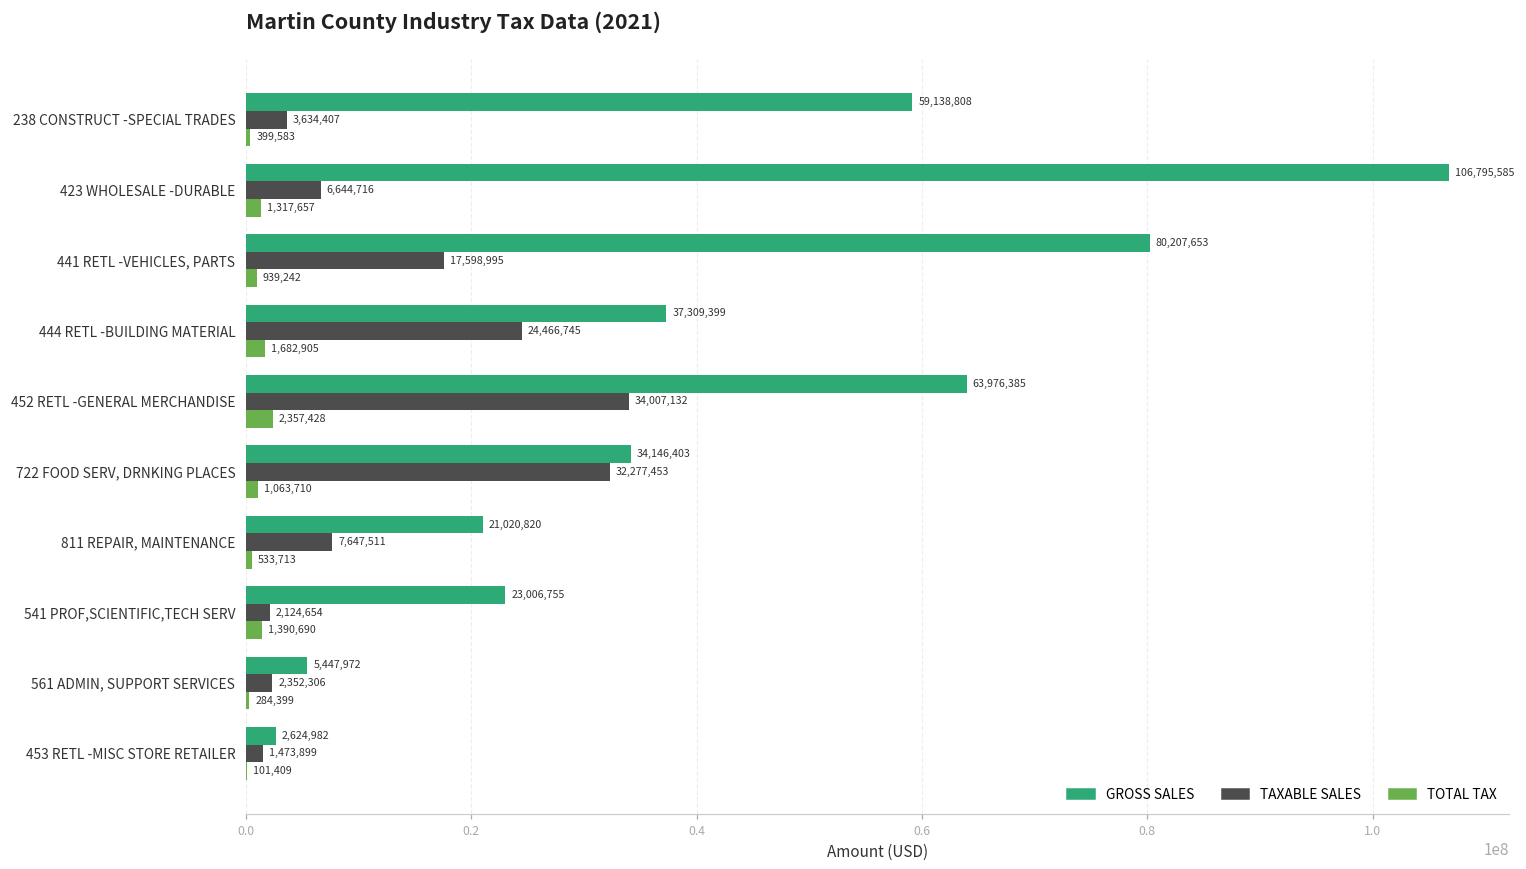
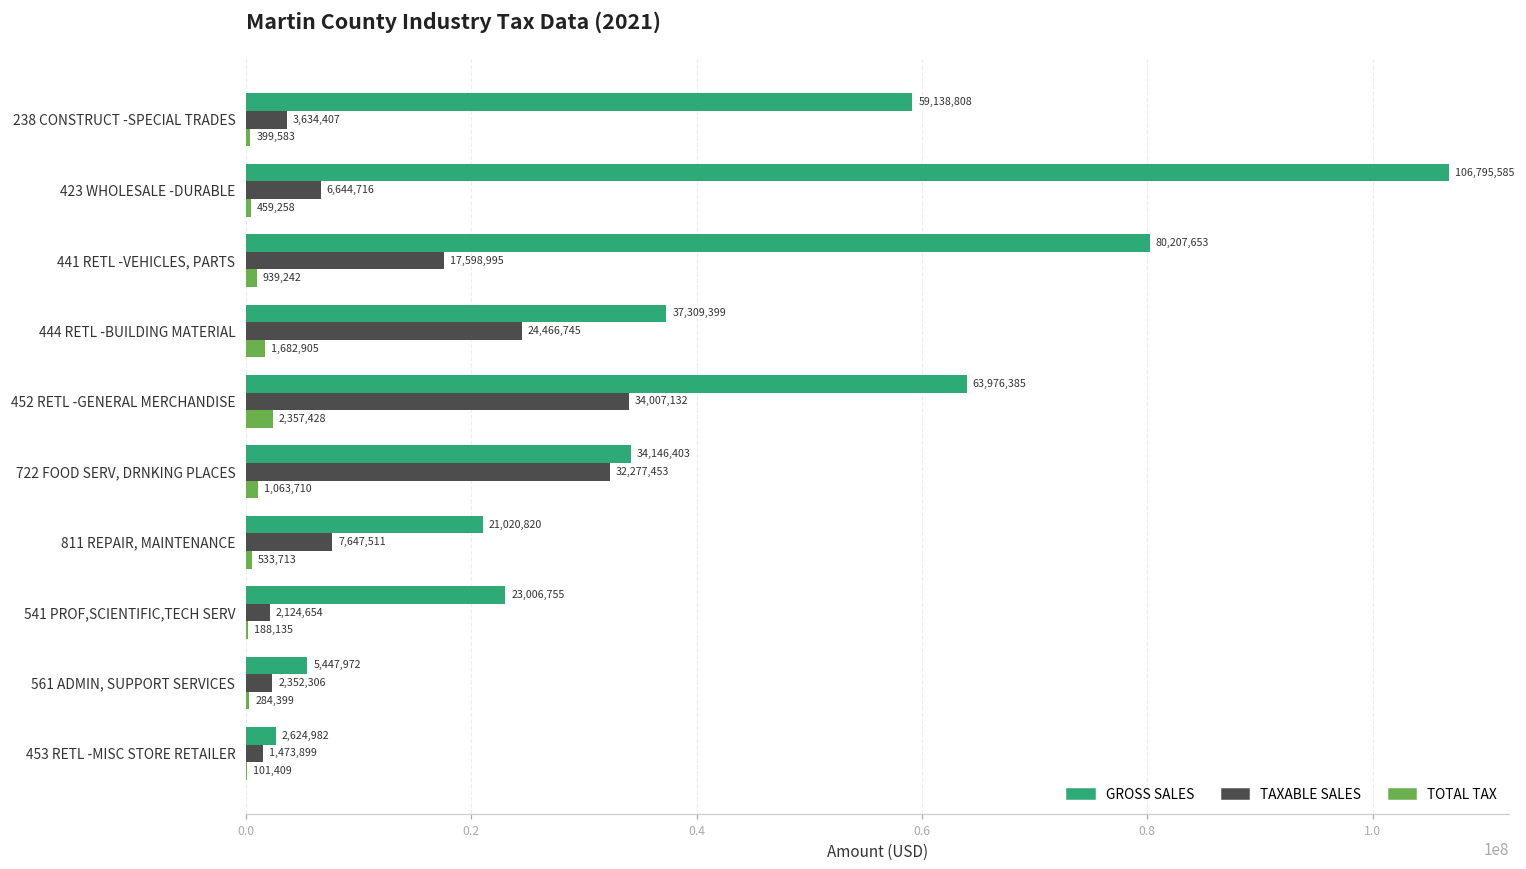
TOTAL TAX, 423 WHOLESALE -DURABLE: 1,317,657 -> 459,258
TOTAL TAX, 541 PROF,SCIENTIFIC,TECH SERV: 1,390,690 -> 188,135
